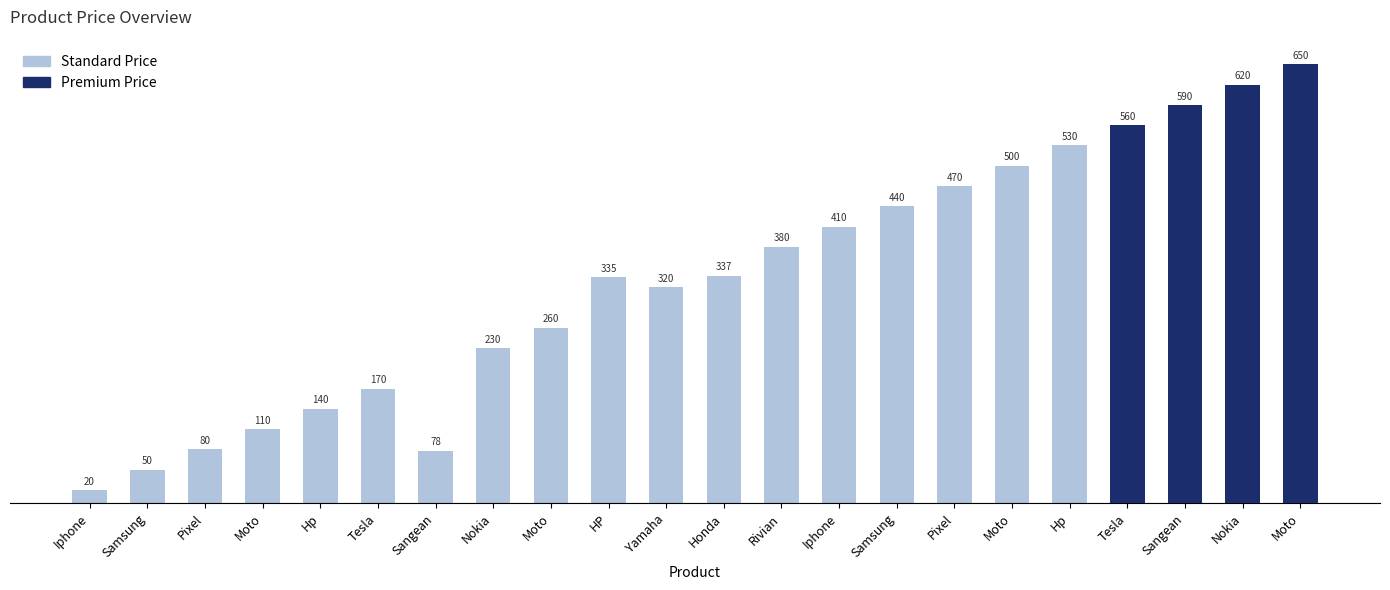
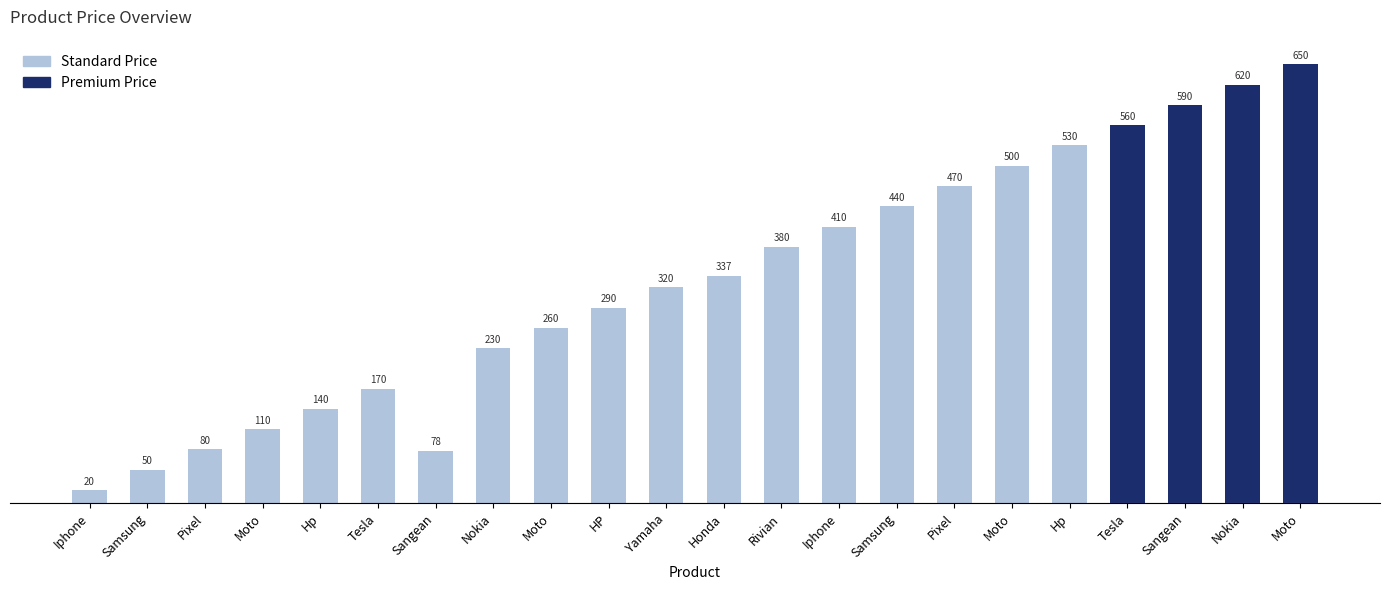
HP: 335 -> 290
